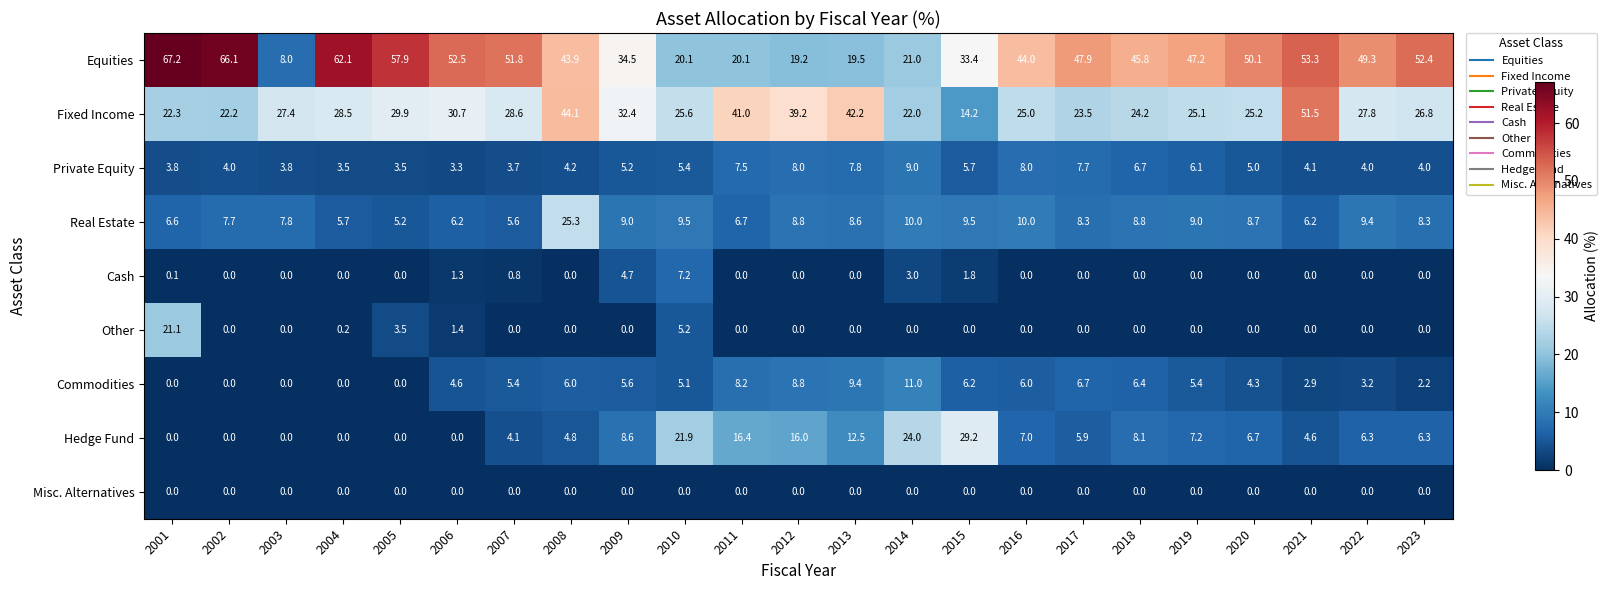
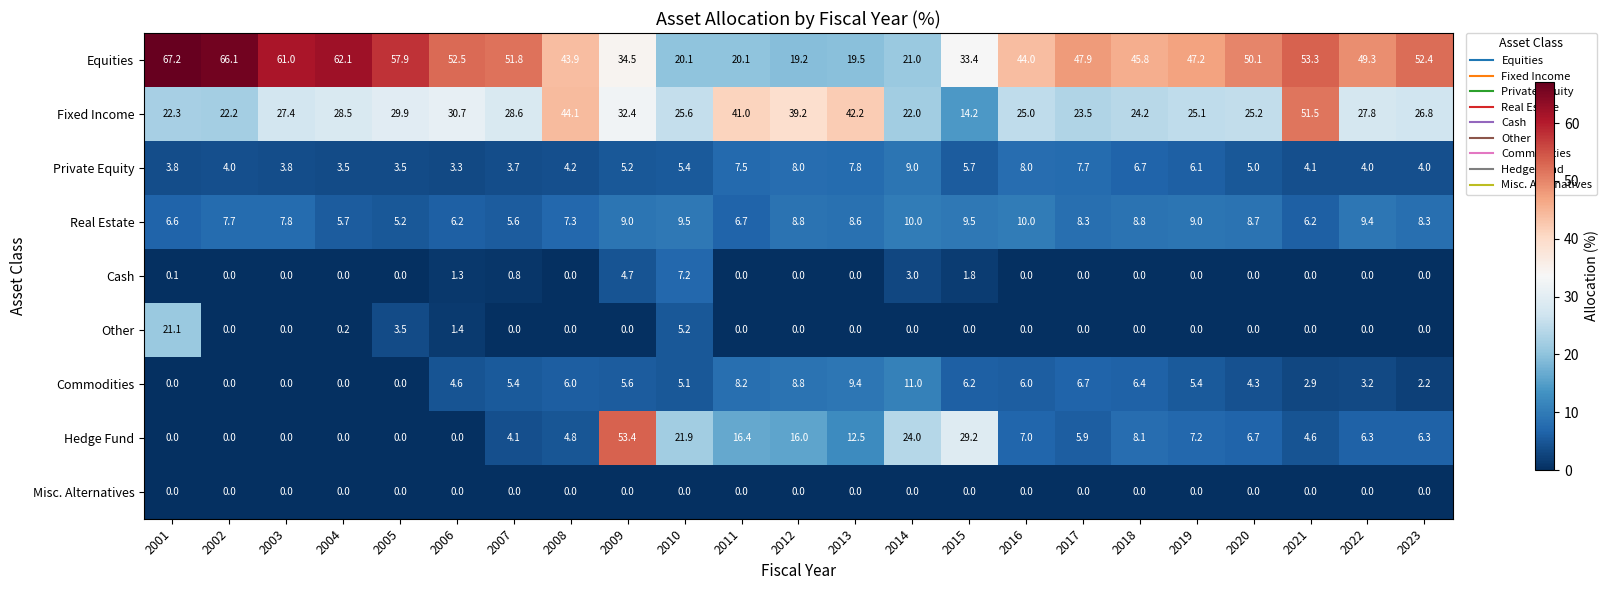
Equities, 2003: 8.0 -> 61.0
Real Estate, 2008: 25.3 -> 7.3
Hedge Fund, 2009: 8.6 -> 53.4
